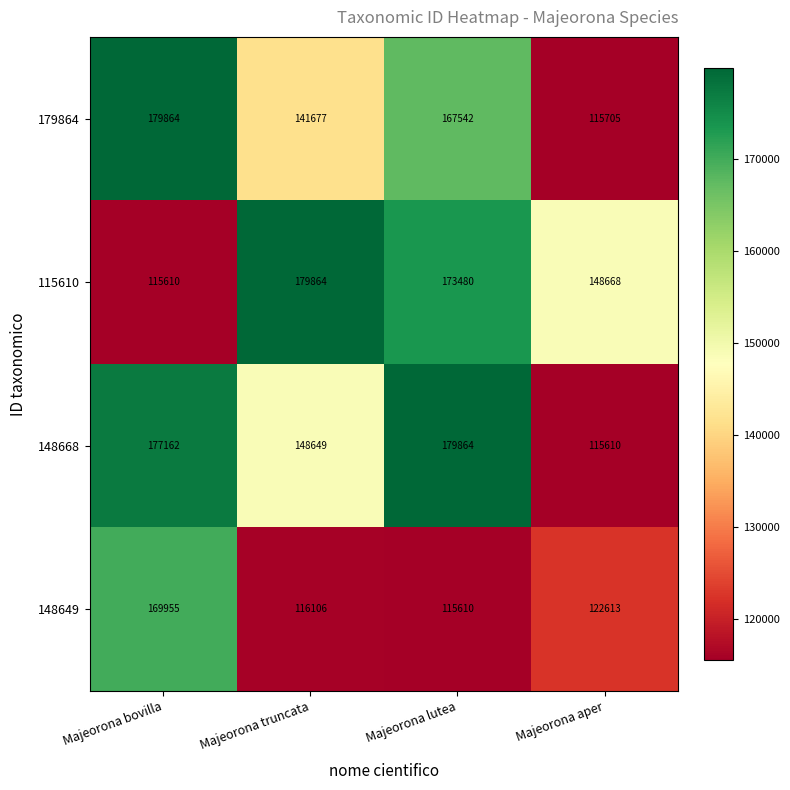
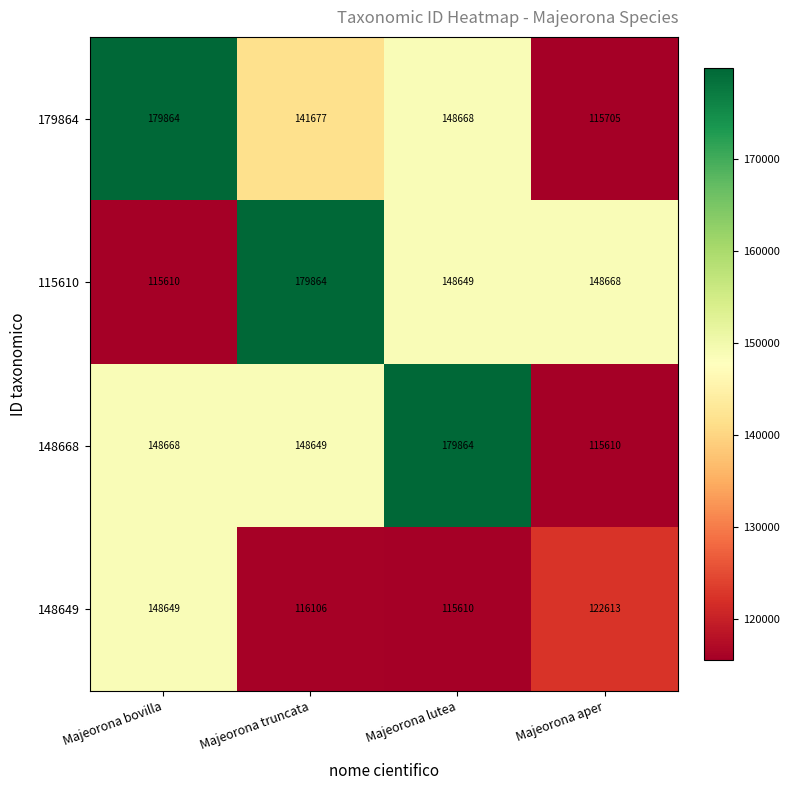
179864, Majeorona lutea: 167542 -> 148668
115610, Majeorona lutea: 173480 -> 148649
148668, Majeorona bovilla: 177162 -> 148668
148649, Majeorona bovilla: 169955 -> 148649
